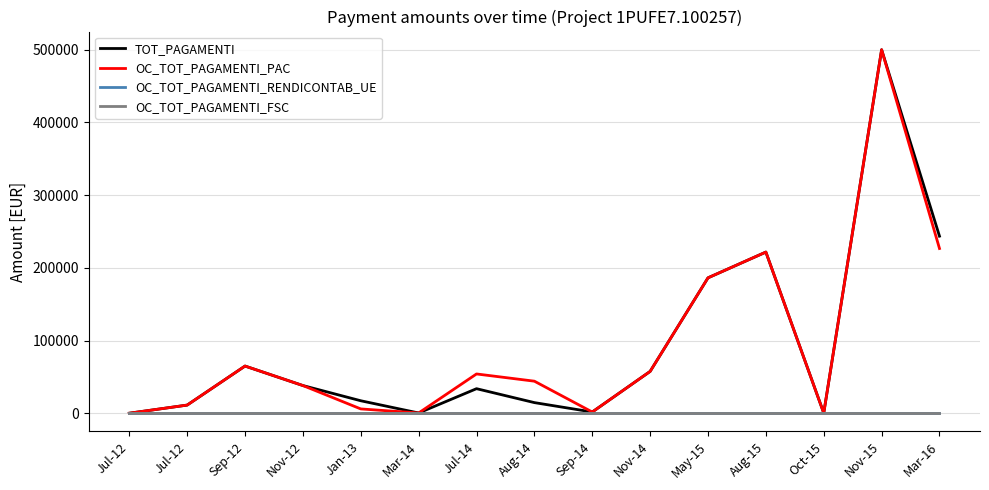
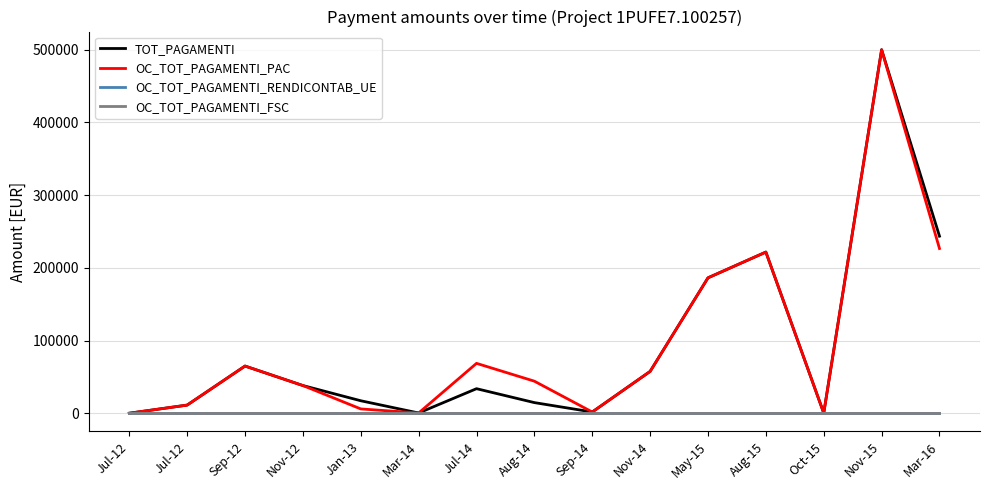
OC_TOT_PAGAMENTI_PAC, Jul-14: 50000 -> 70000
